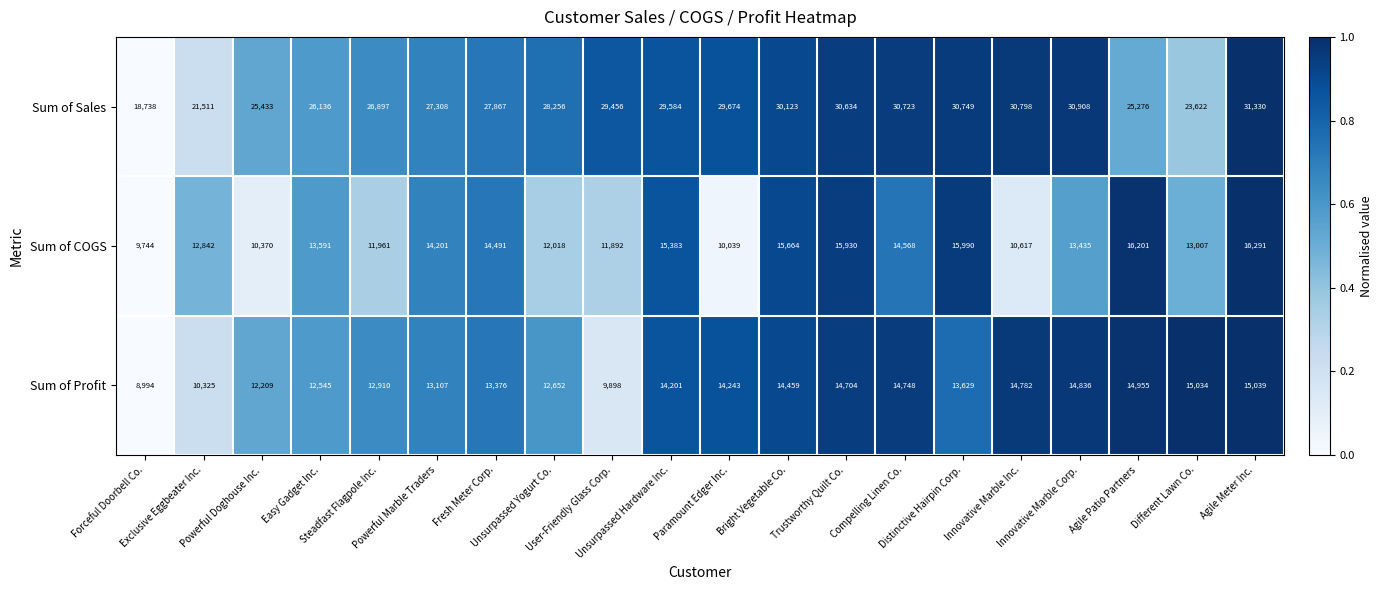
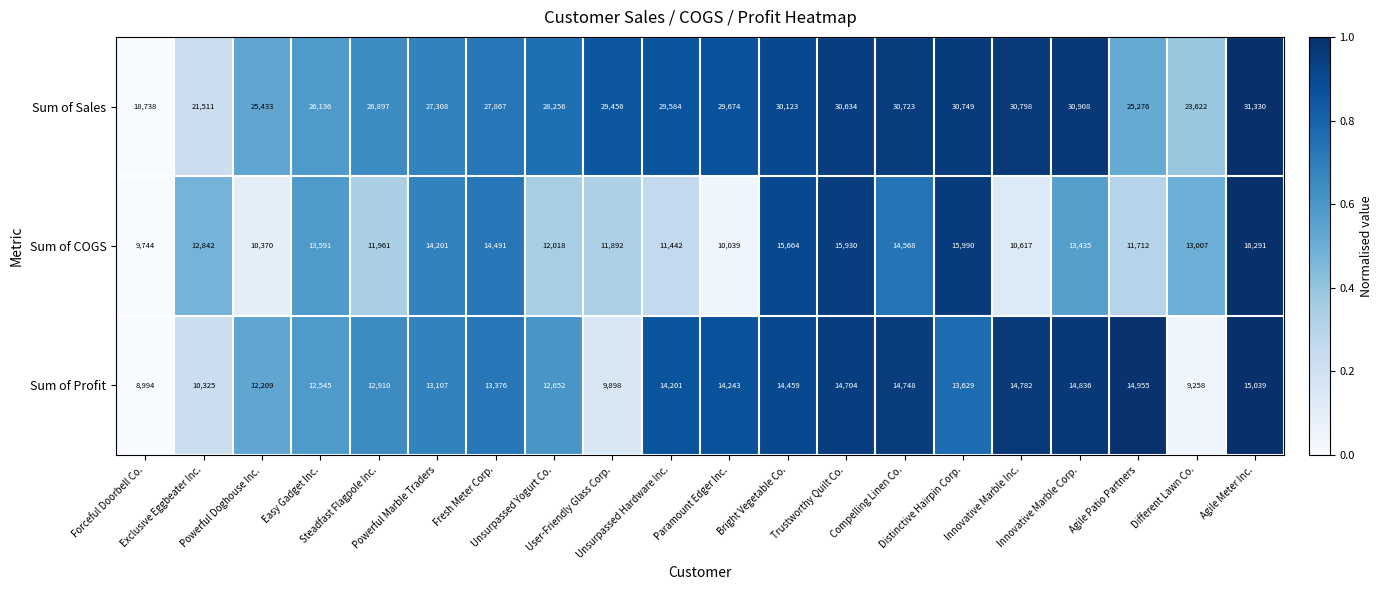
Sum of COGS, Unsurpassed Hardware Inc.: 15,383 -> 11,442
Sum of COGS, Agile Patio Partners: 16,201 -> 11,712
Sum of Profit, Different Lawn Co.: 15,034 -> 9,258
